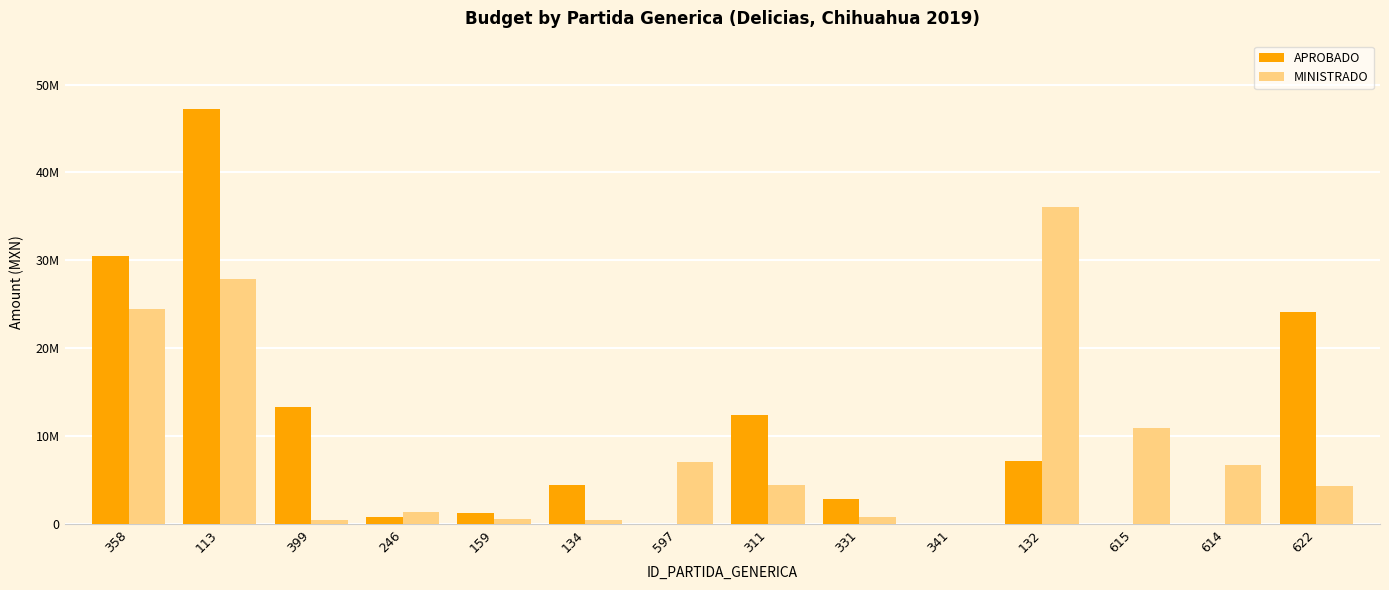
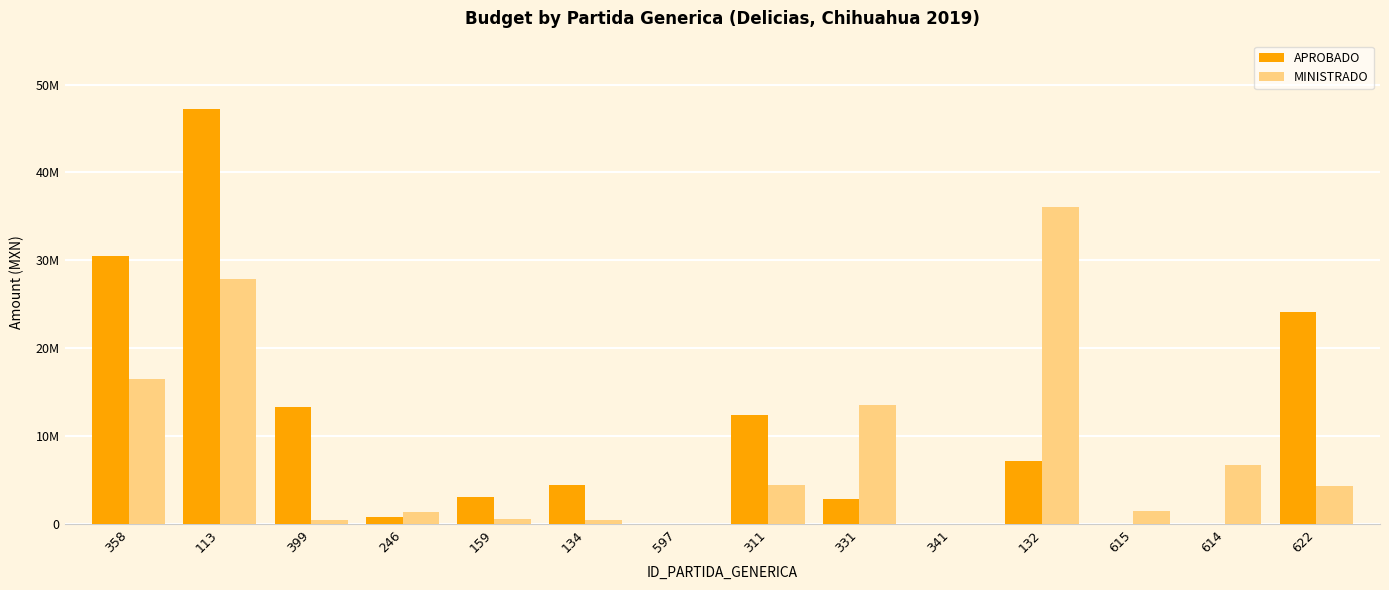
MINISTRADO, 358: 24000000 -> 16000000
APROBADO, 159: 1000000 -> 3000000
MINISTRADO, 597: 7000000 -> 0
MINISTRADO, 331: 1000000 -> 14000000
MINISTRADO, 615: 11000000 -> 1000000
